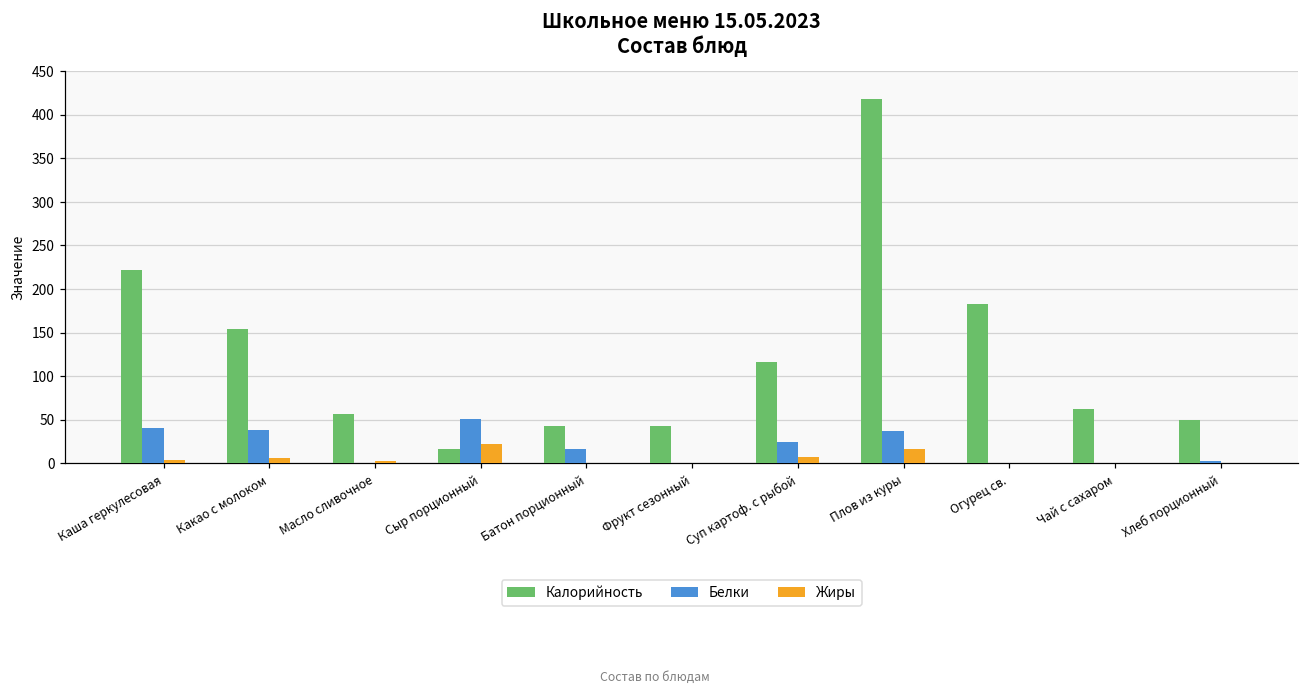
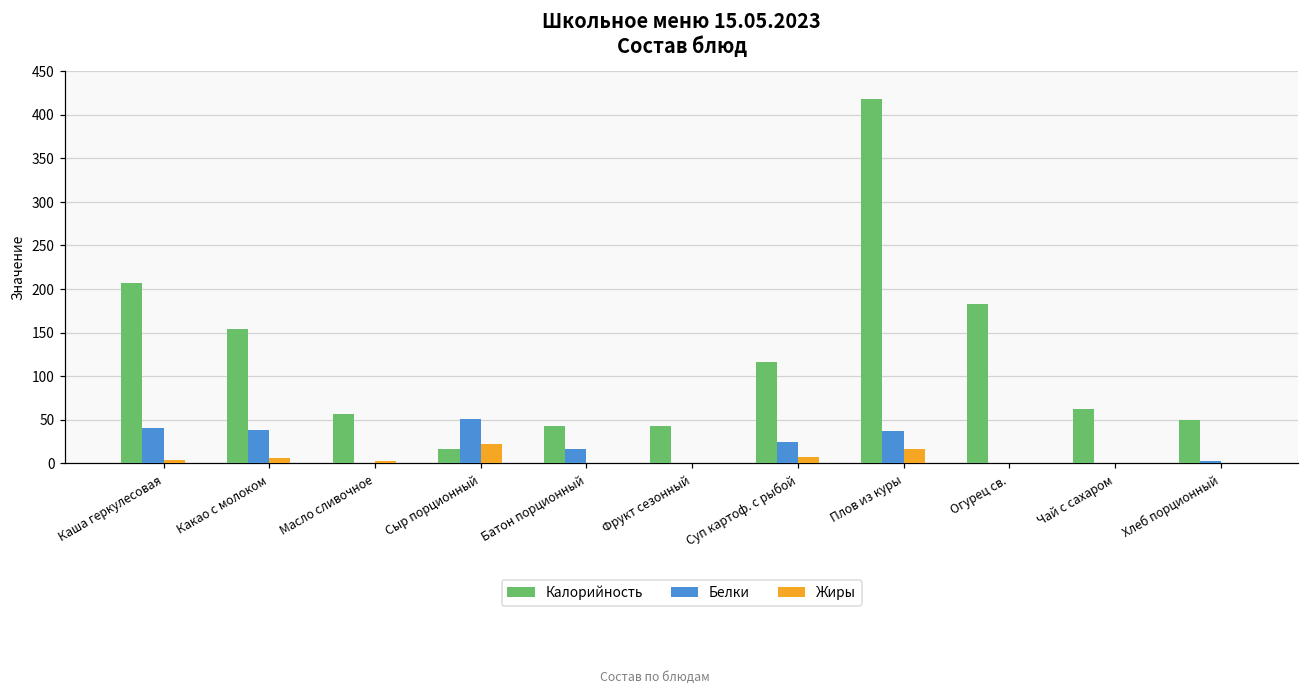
Калорийность, Каша геркулесовая: 220 -> 210
